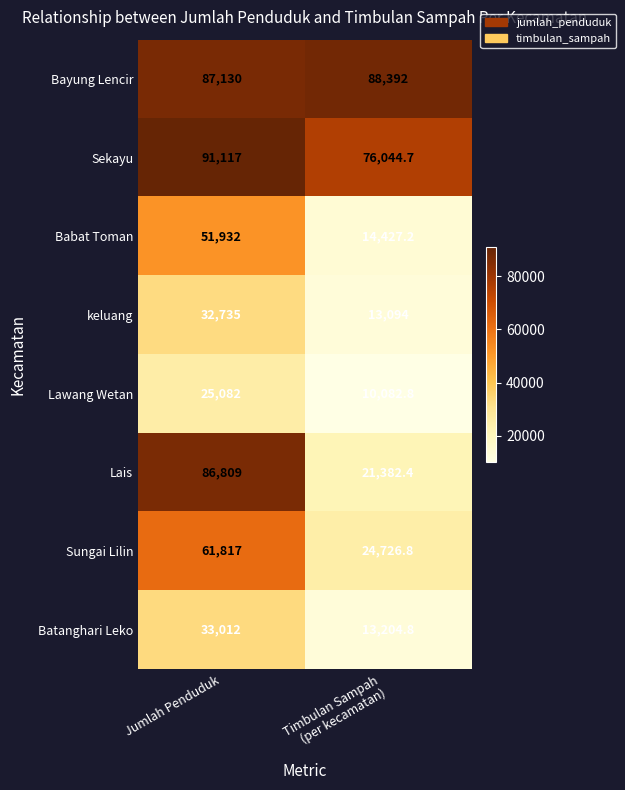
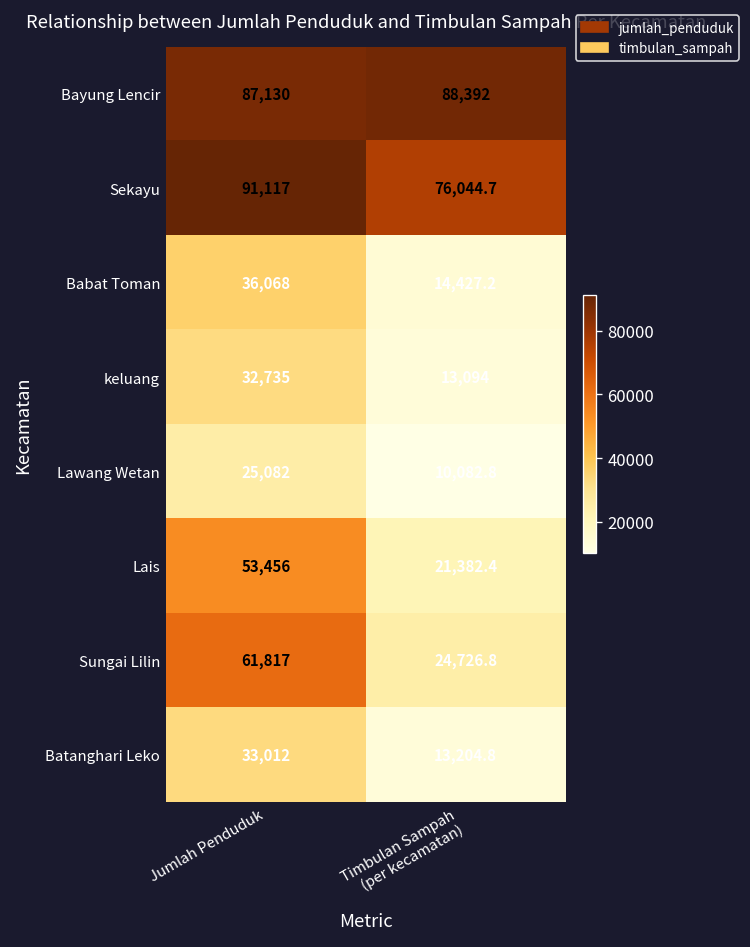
Babat Toman, Jumlah Penduduk: 51,932 -> 36,068
Lais, Jumlah Penduduk: 86,809 -> 53,456
